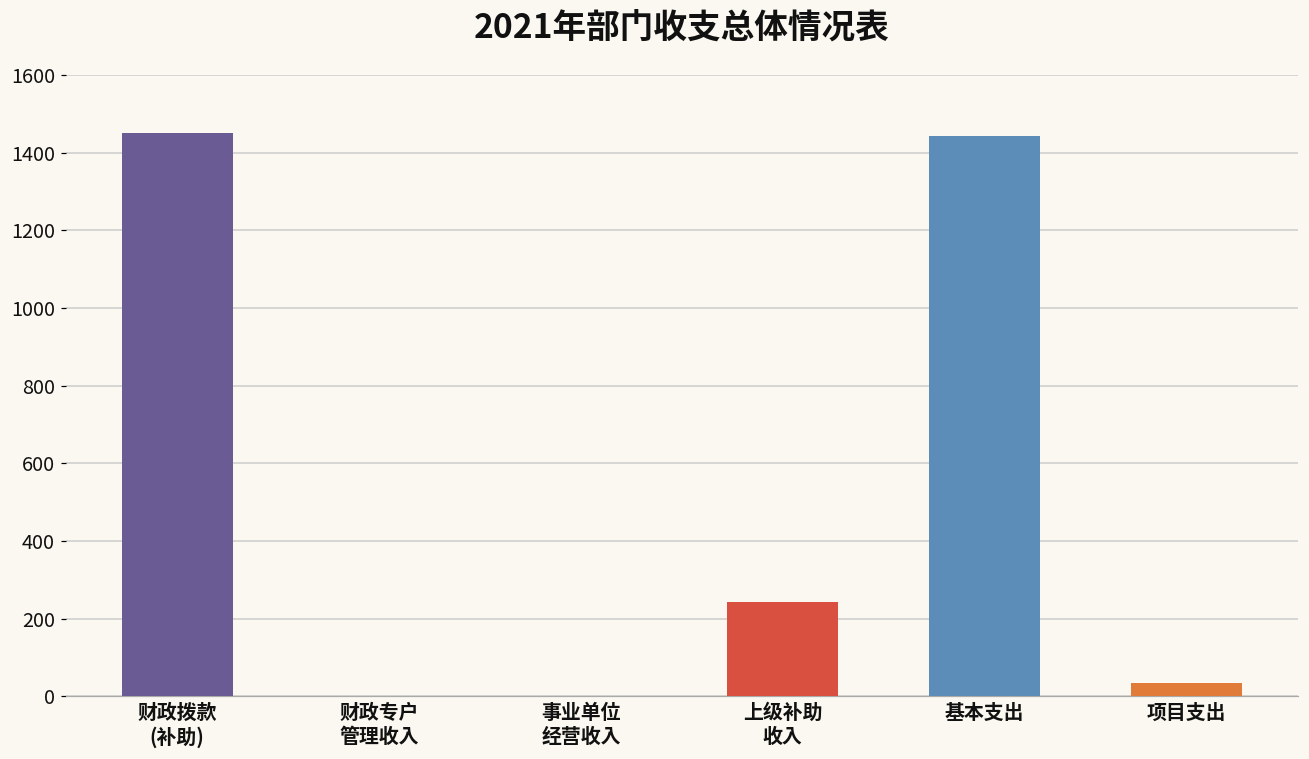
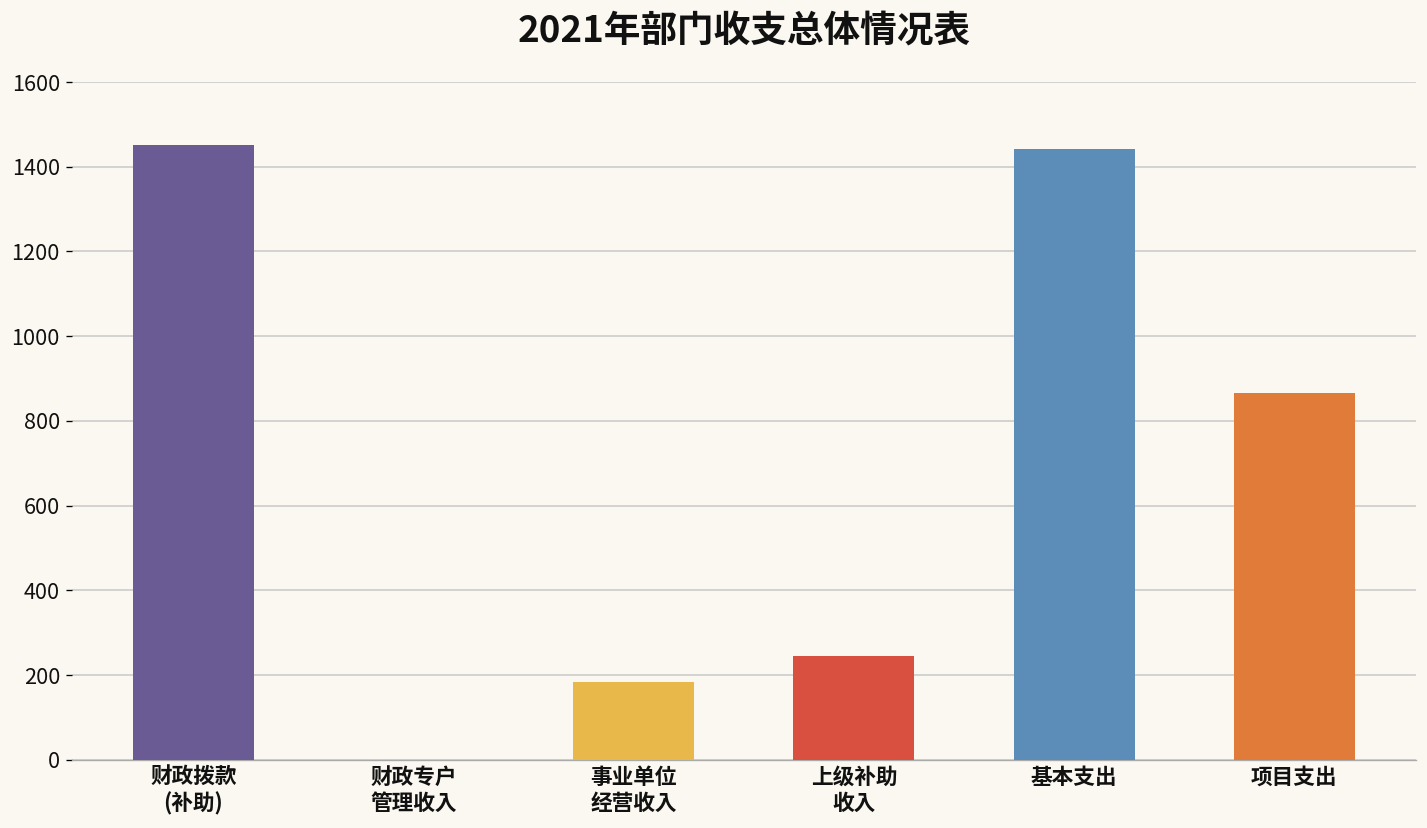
事业单位 经营收入: 0 -> 180
项目支出: 30 -> 870
